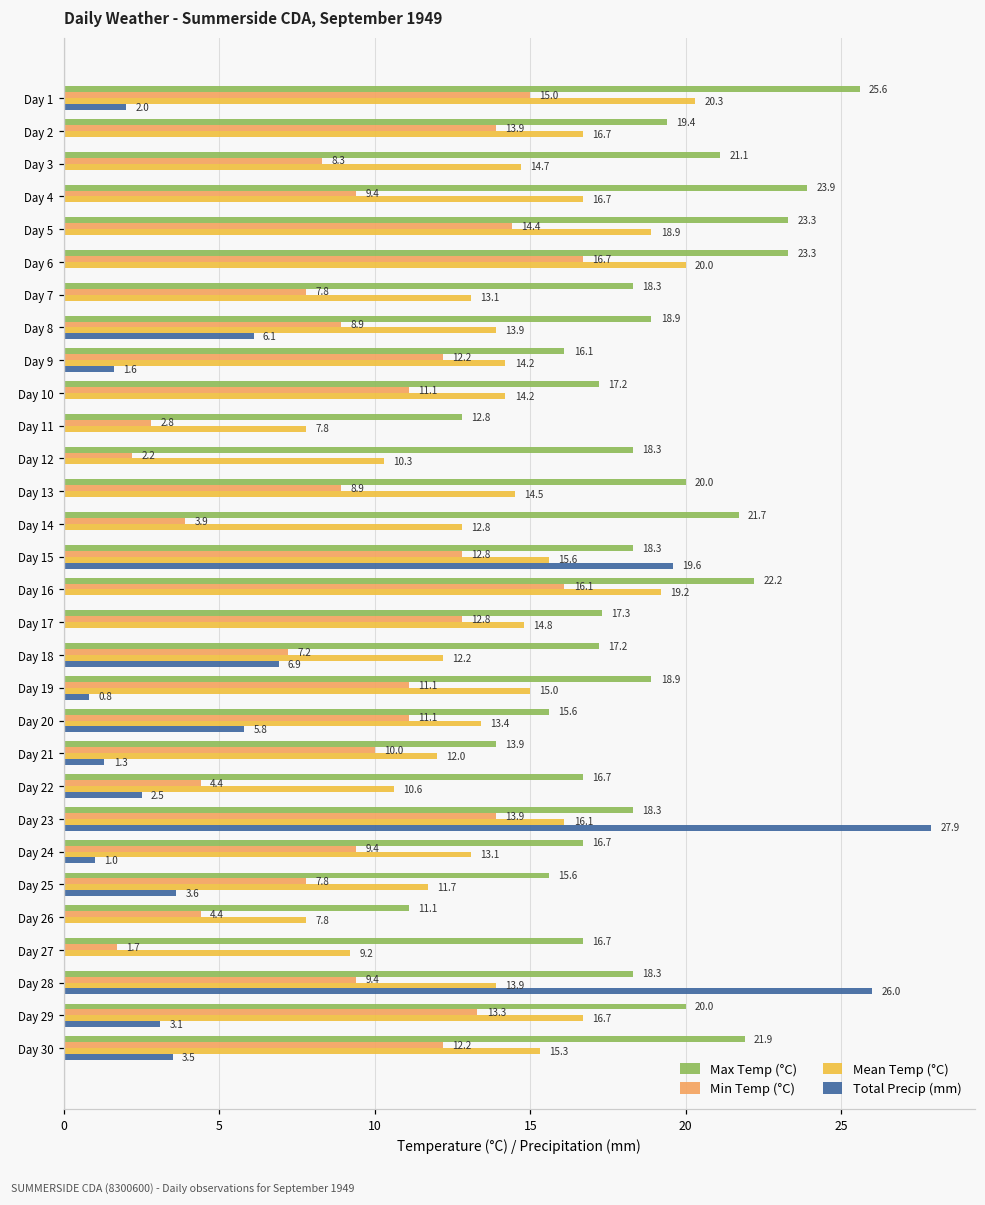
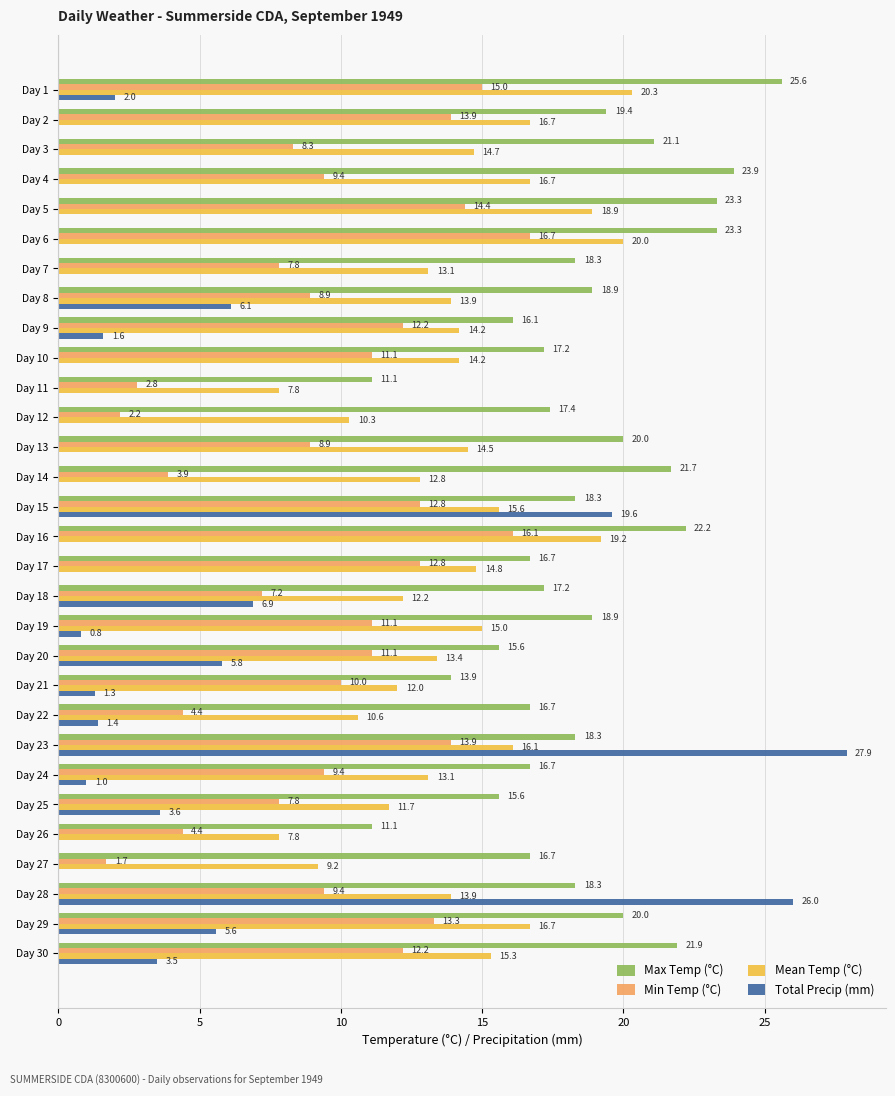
Max Temp (°C), Day 11: 12.8 -> 11.1
Max Temp (°C), Day 12: 18.3 -> 17.4
Max Temp (°C), Day 17: 17.3 -> 16.7
Total Precip (mm), Day 22: 2.5 -> 1.4
Total Precip (mm), Day 29: 3.1 -> 5.6
